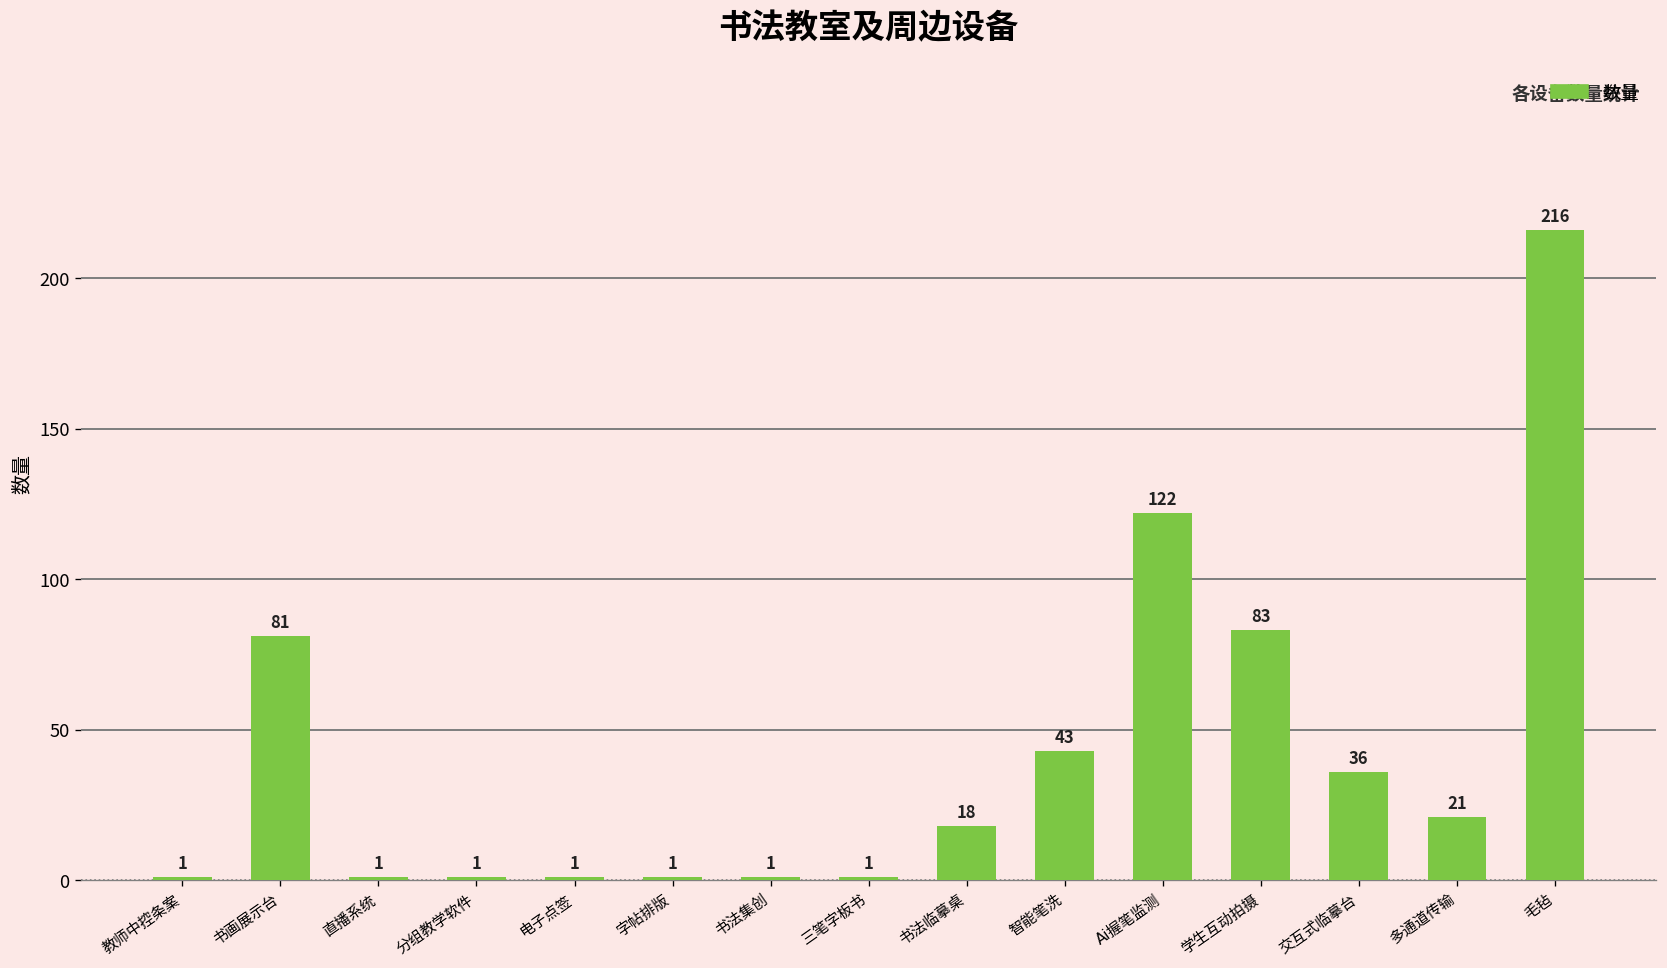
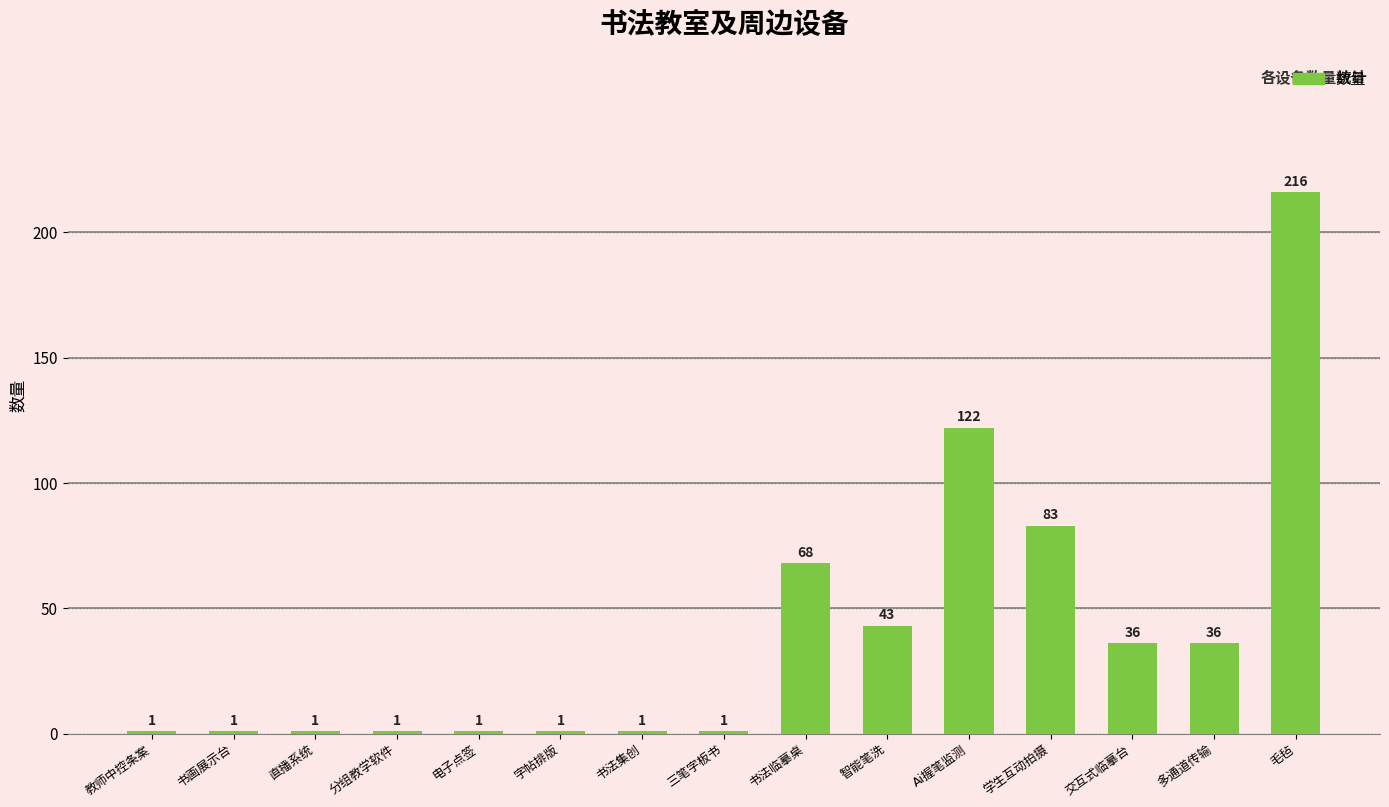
书画展示台: 81 -> 1
书法临摹桌: 18 -> 68
多通道传输: 21 -> 36
